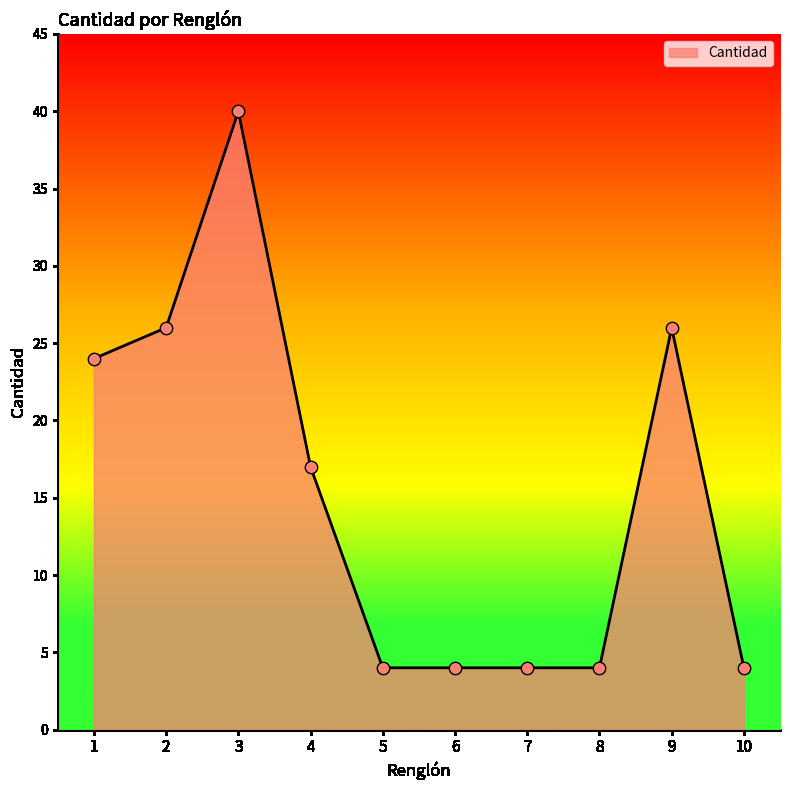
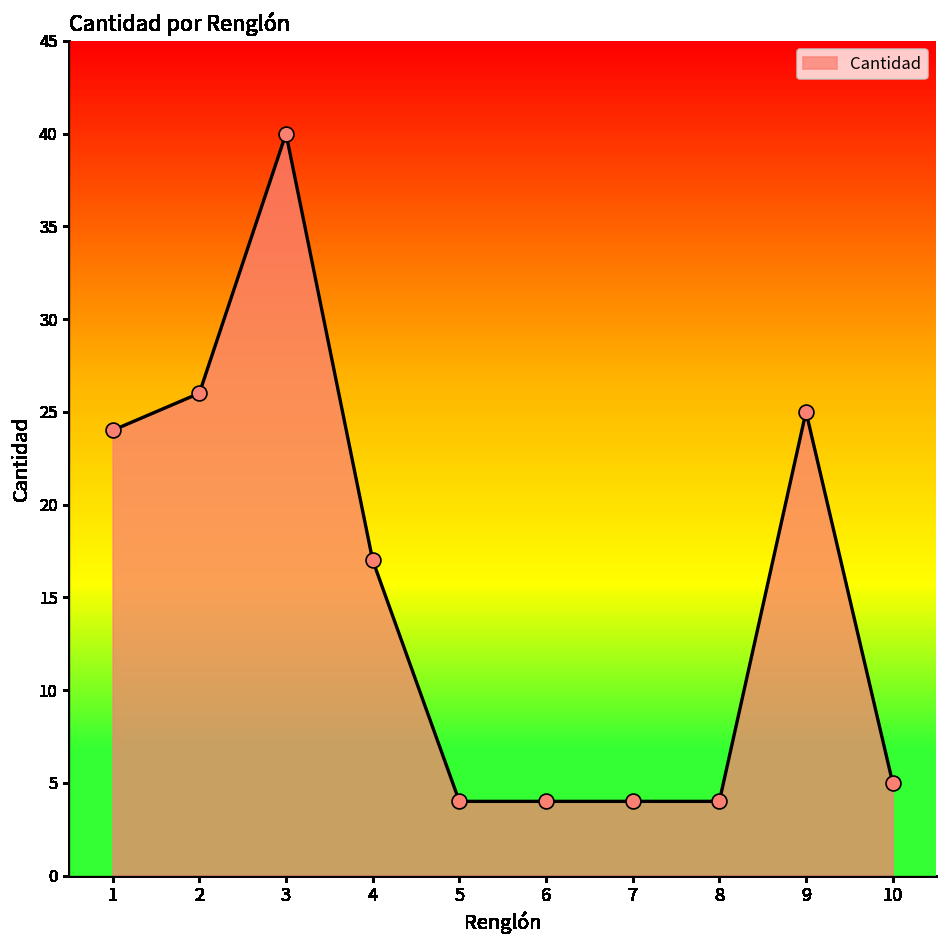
9: 26 -> 25
10: 4 -> 5
